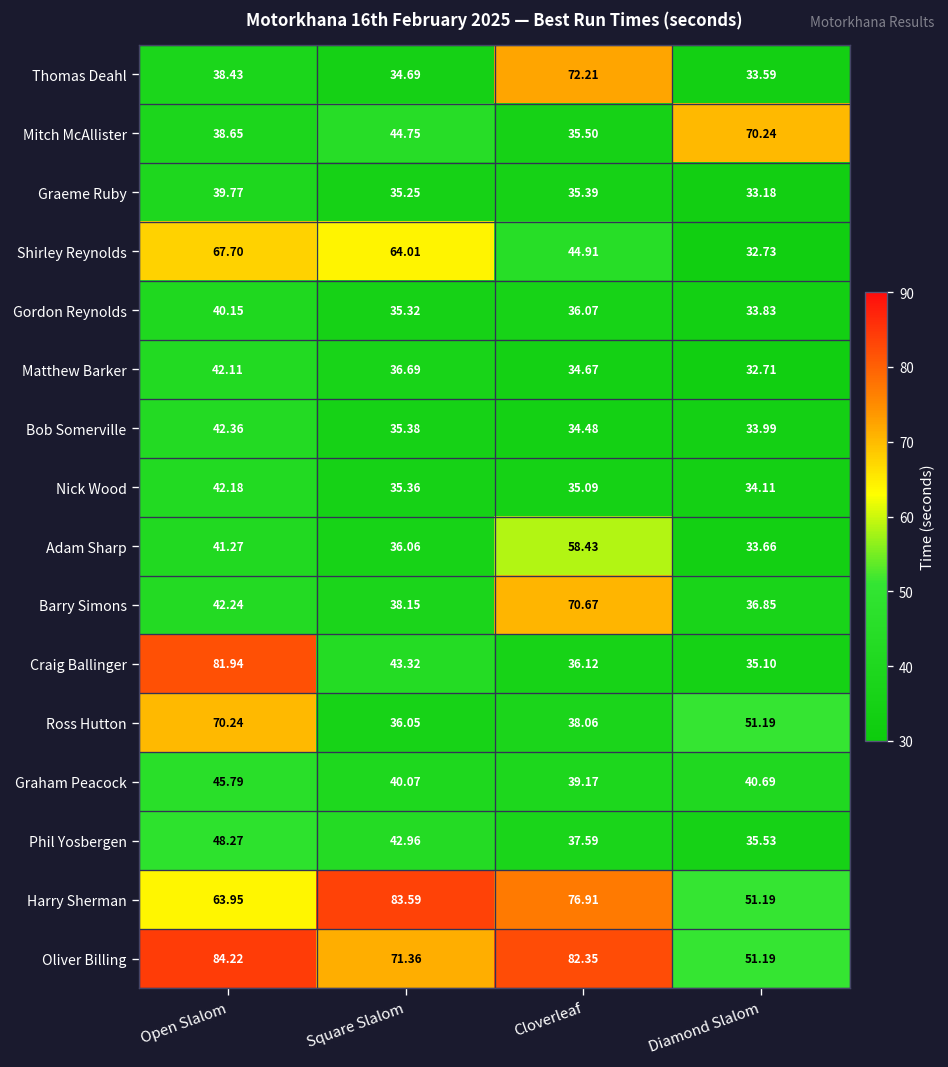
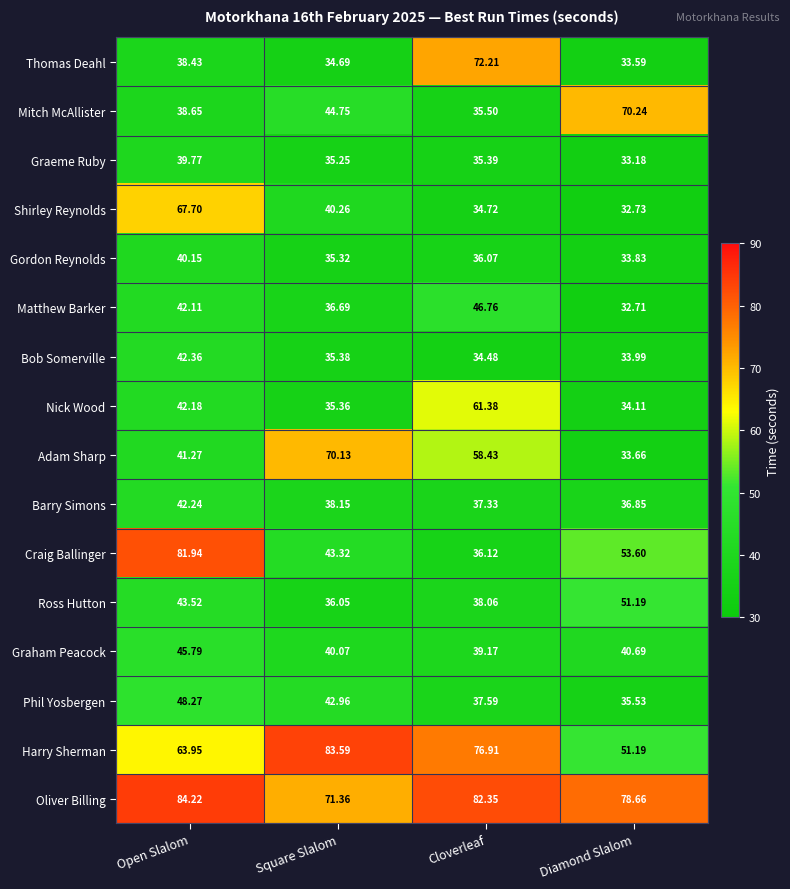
Shirley Reynolds, Square Slalom: 64.01 -> 40.26
Shirley Reynolds, Cloverleaf: 44.91 -> 34.72
Matthew Barker, Cloverleaf: 34.67 -> 46.76
Nick Wood, Cloverleaf: 35.09 -> 61.38
Adam Sharp, Square Slalom: 36.06 -> 70.13
Barry Simons, Cloverleaf: 70.67 -> 37.33
Craig Ballinger, Diamond Slalom: 35.10 -> 53.60
Ross Hutton, Open Slalom: 70.24 -> 43.52
Oliver Billing, Diamond Slalom: 51.19 -> 78.66
